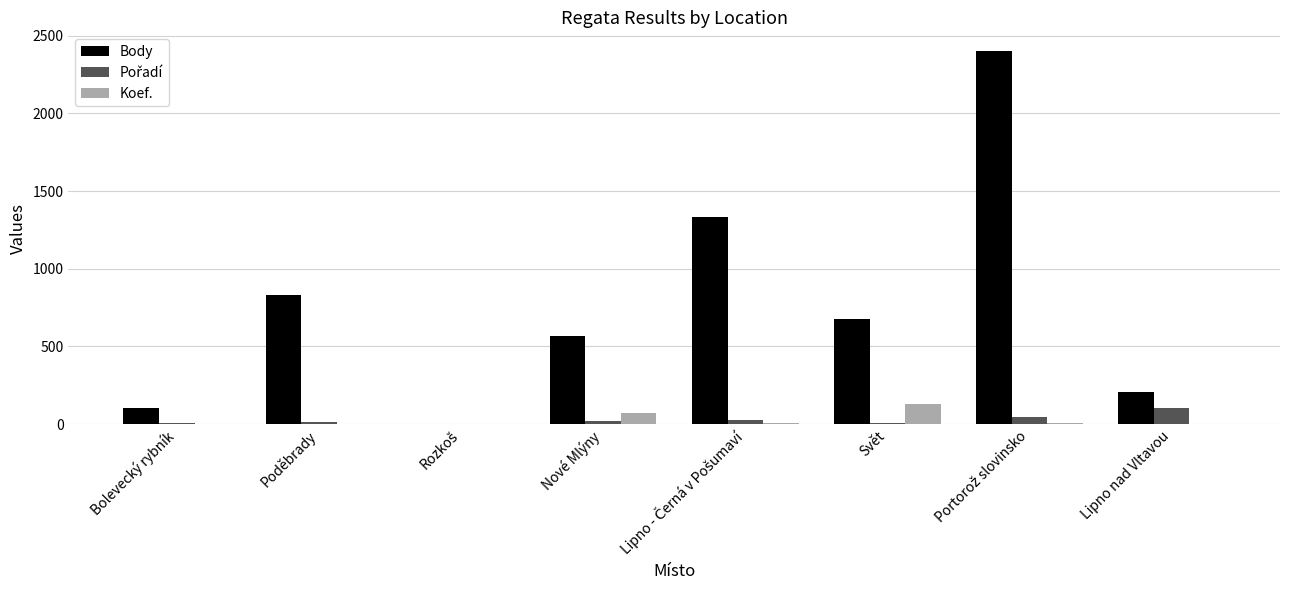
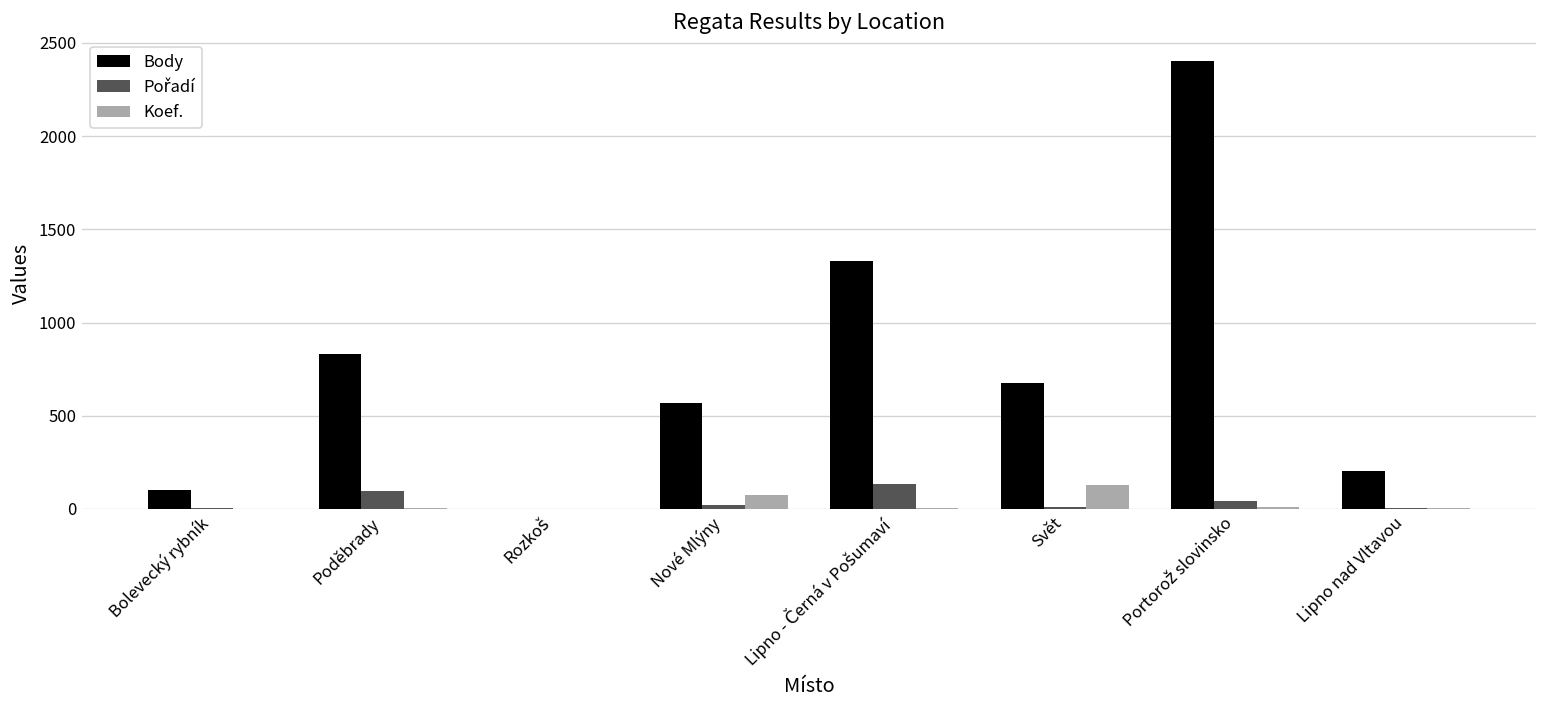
Pořadí, Poděbrady: 10 -> 100
Pořadí, Lipno - Černá v Pošumaví: 30 -> 130
Pořadí, Lipno nad Vltavou: 100 -> 10
